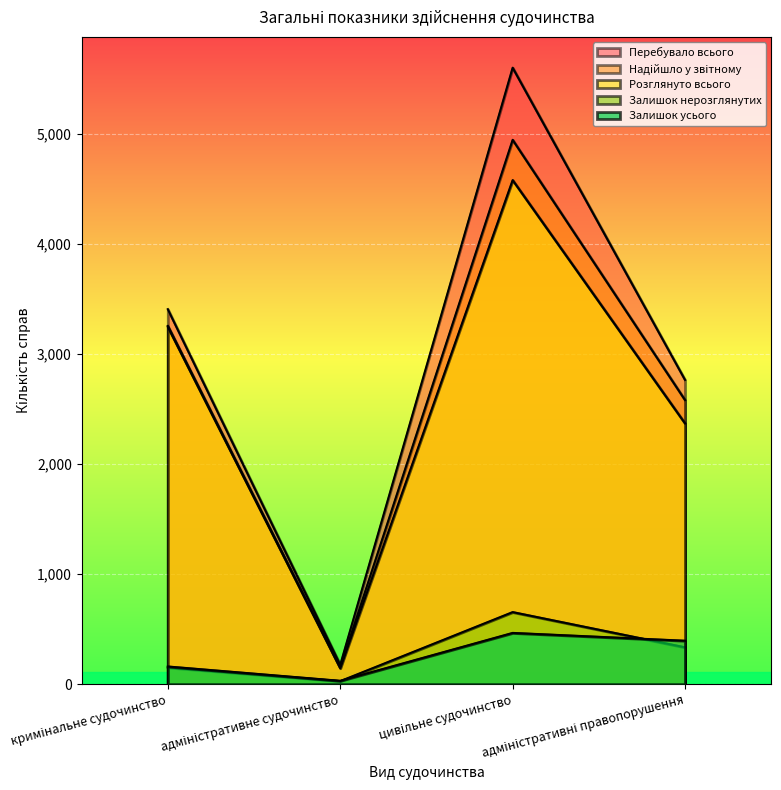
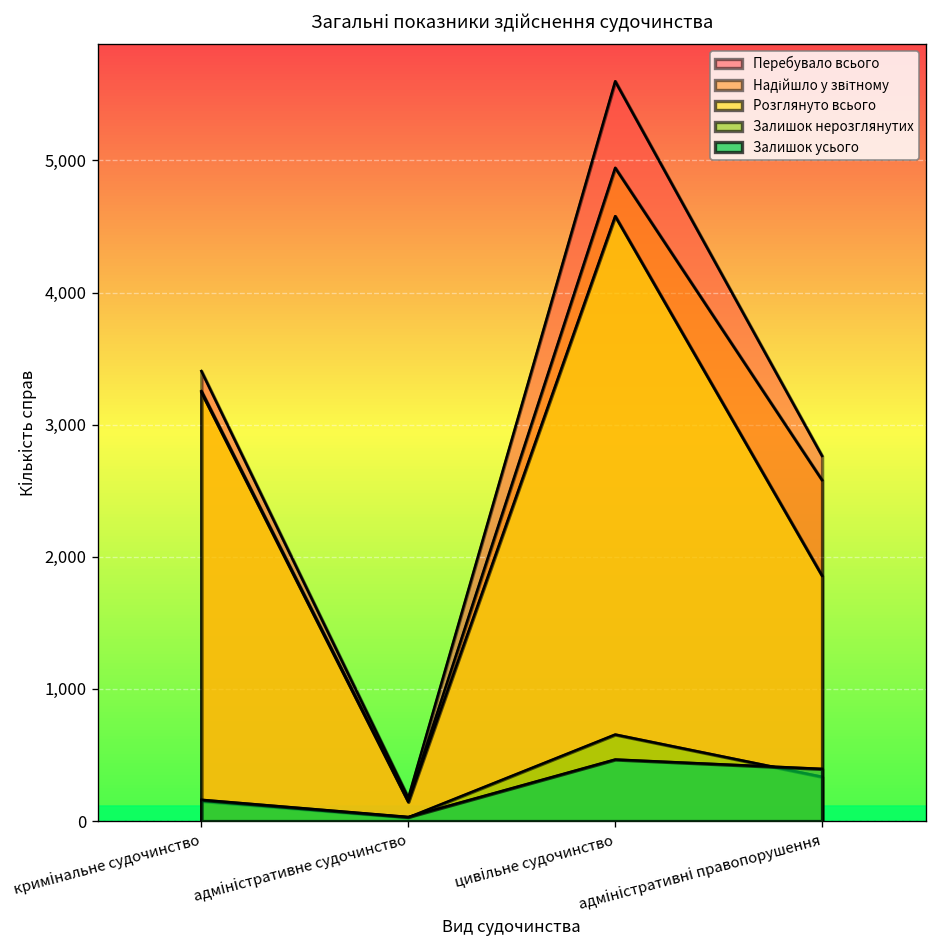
Розглянуто всього, адміністративні правопорушення: 2,370 -> 1,860
